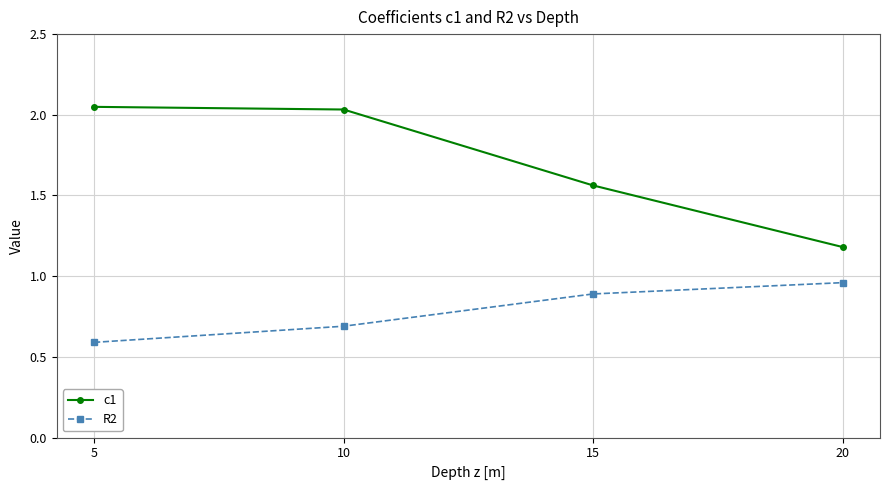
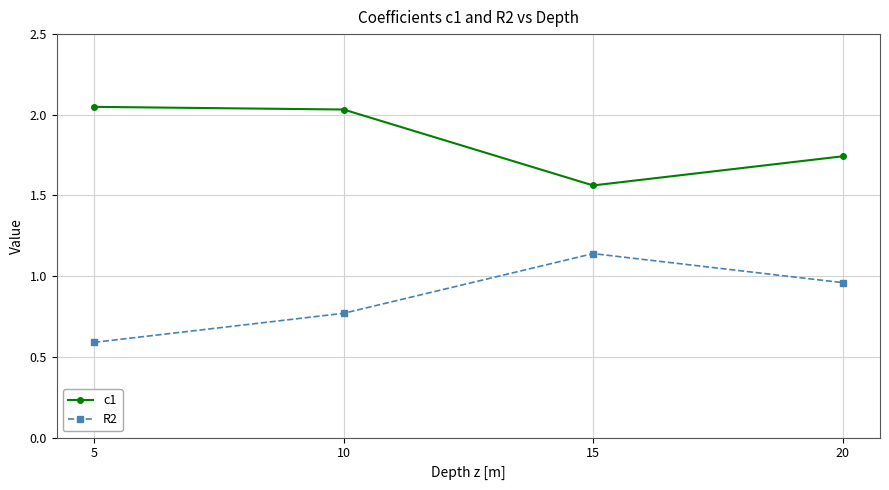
R2, 10: 0.69 -> 0.77
R2, 15: 0.89 -> 1.14
c1, 20: 1.18 -> 1.74
